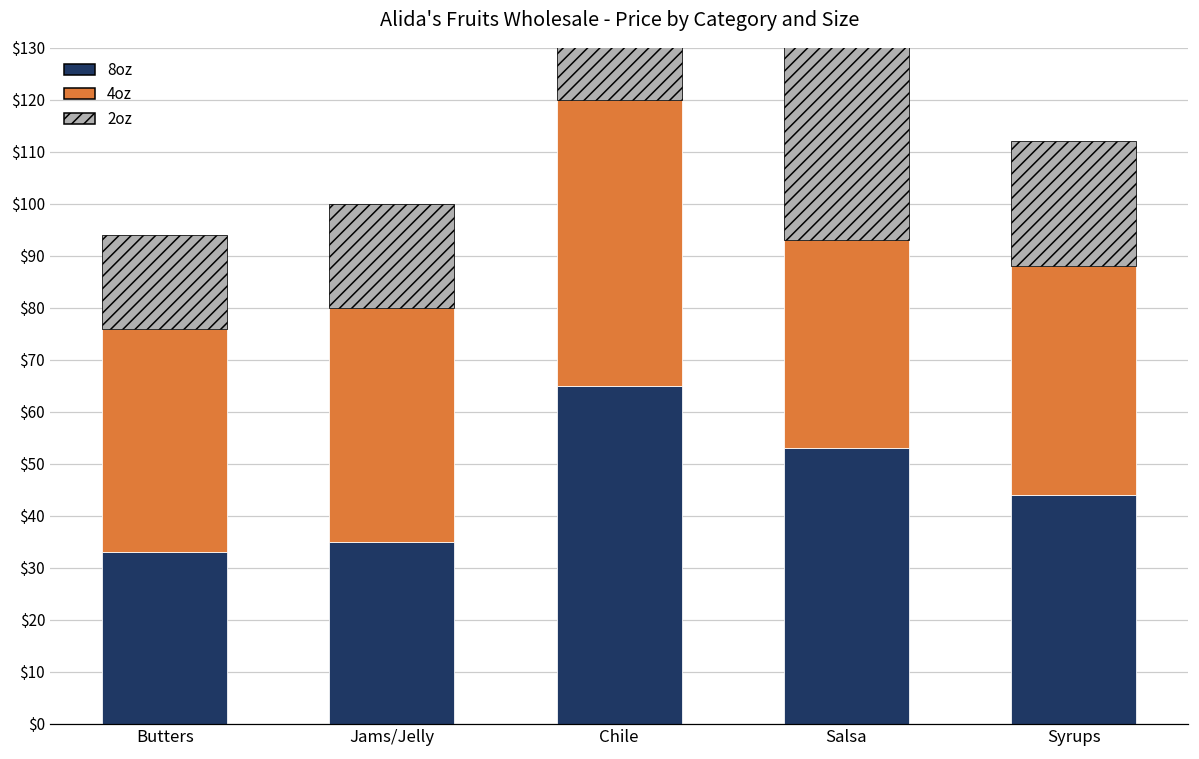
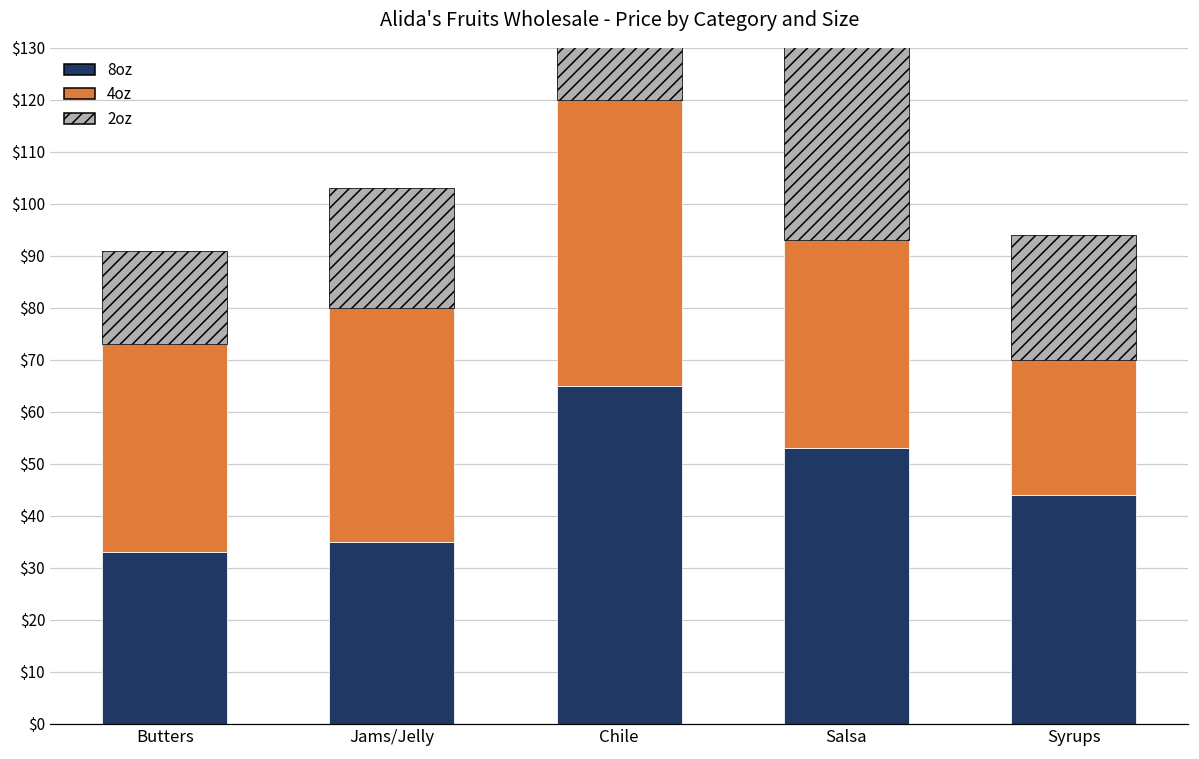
4oz, Butters: $43 -> $40
2oz, Jams/Jelly: $20 -> $23
4oz, Syrups: $44 -> $26
